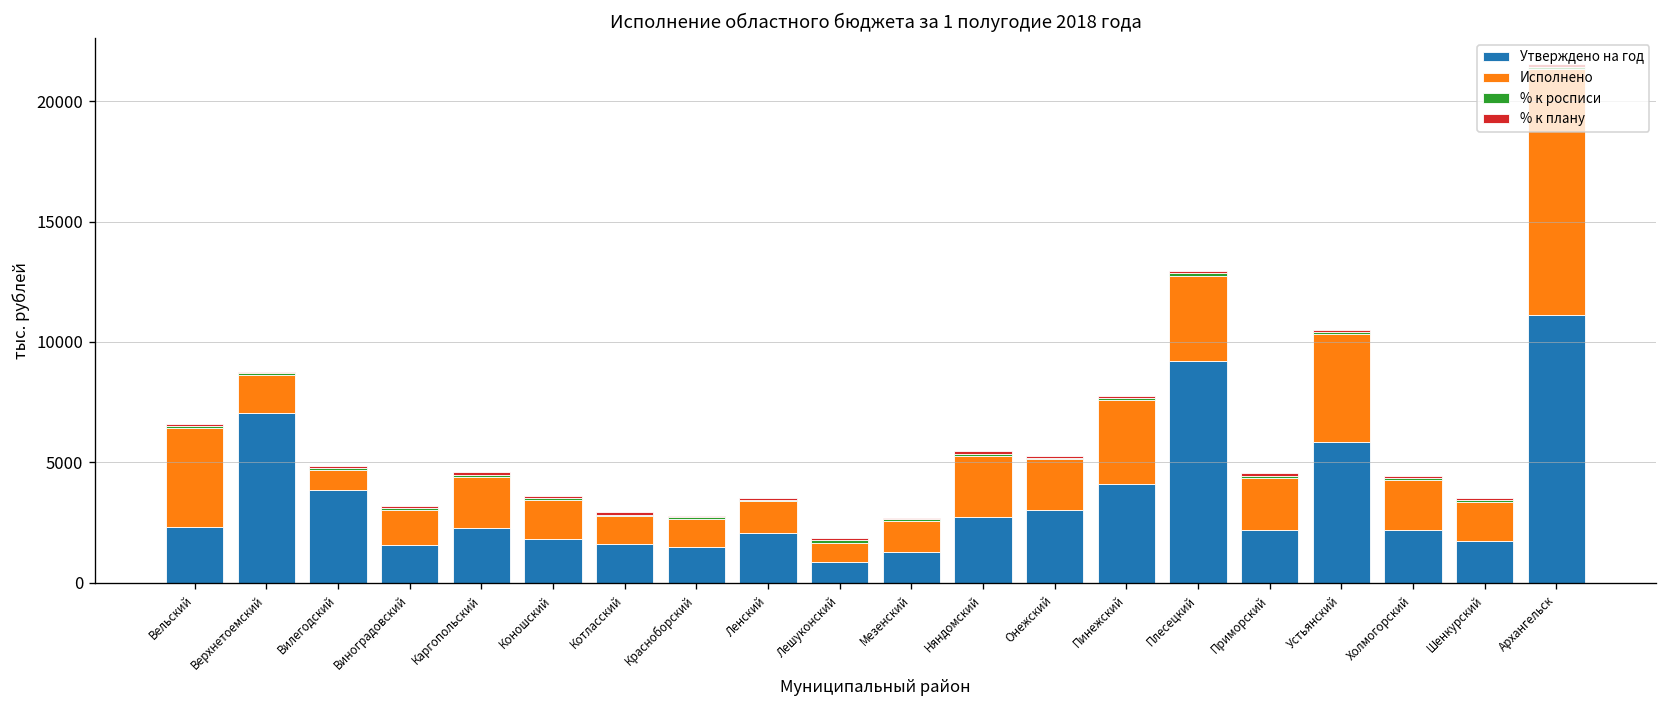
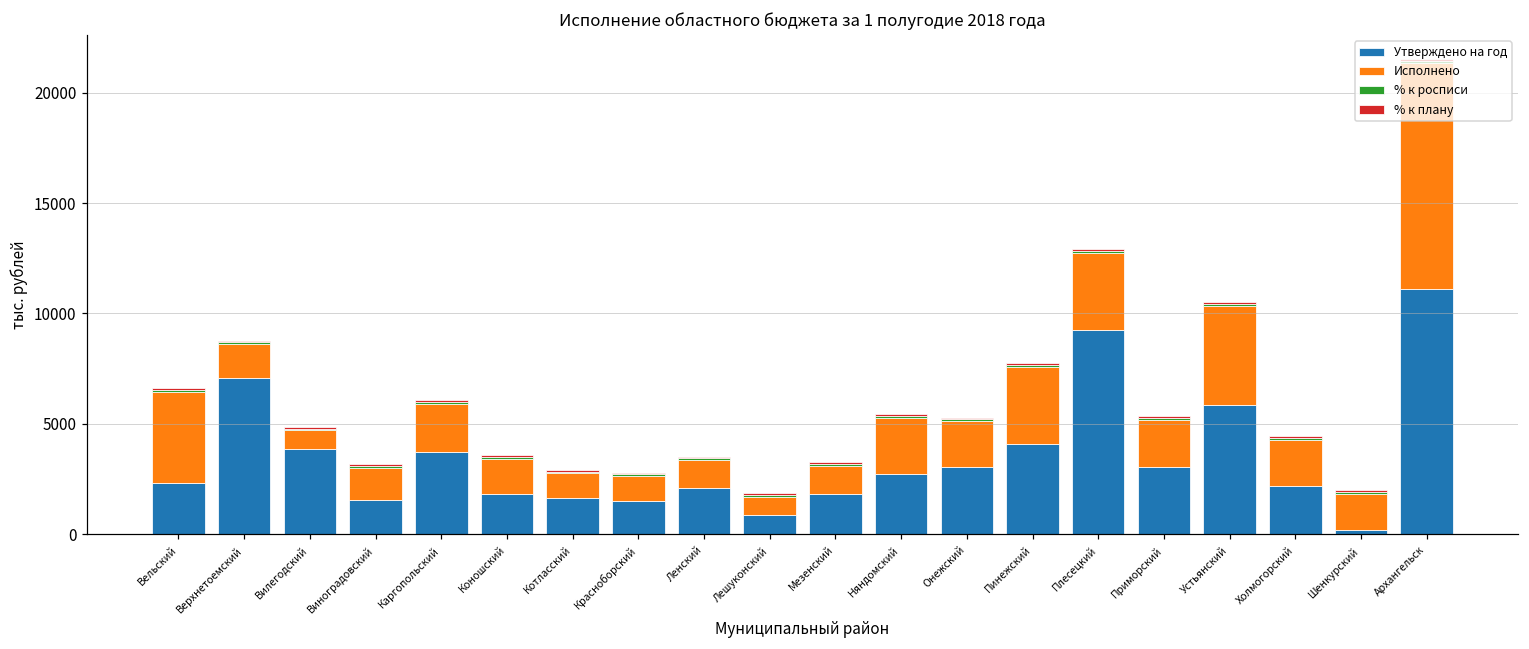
Утверждено на год, Каргопольский: 2300 -> 3700
Утверждено на год, Мезенский: 1300 -> 1800
Утверждено на год, Приморский: 2200 -> 3000
Утверждено на год, Шенкурский: 1700 -> 200
